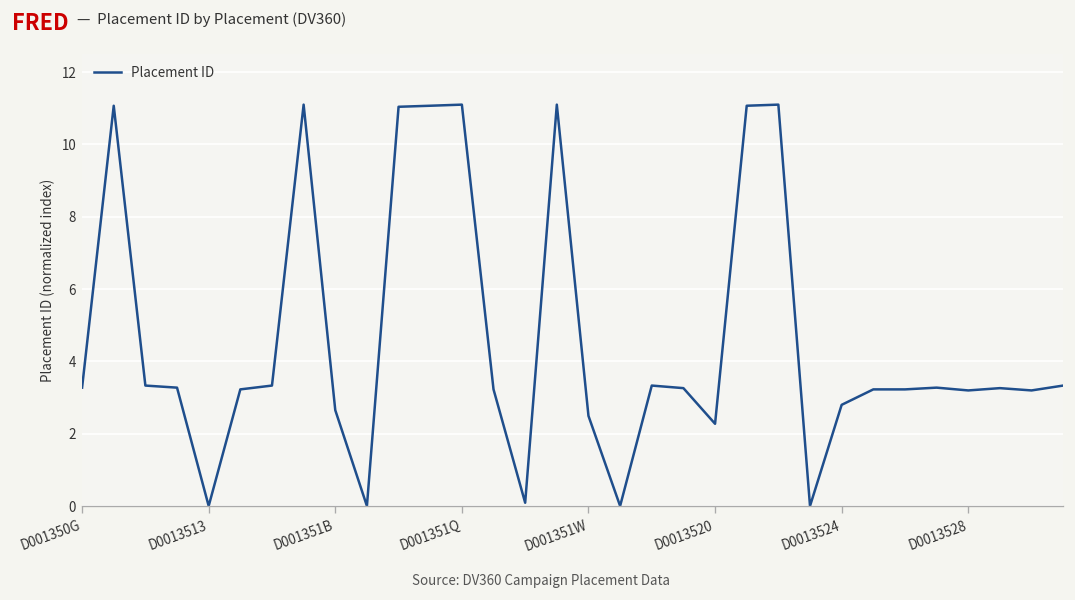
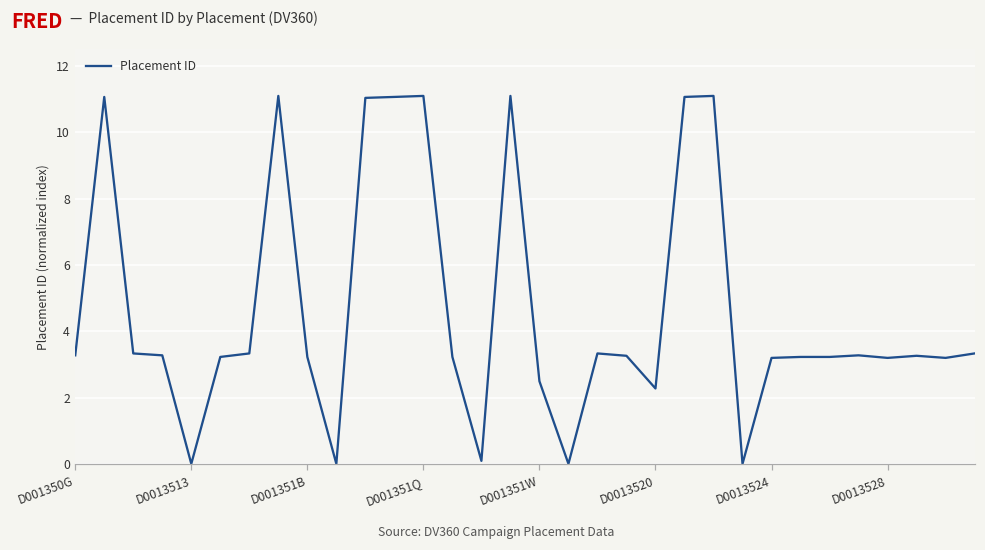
D001351B: 2.7 -> 3.2
D0013524: 2.8 -> 3.2
